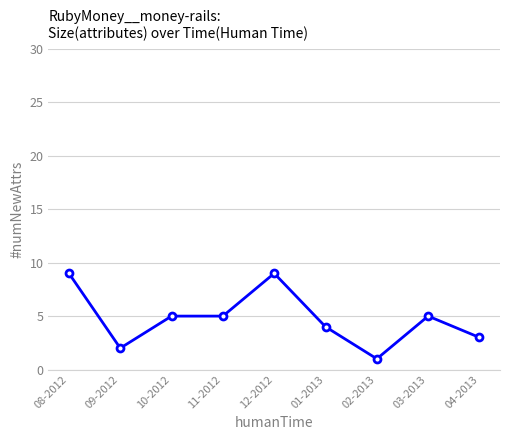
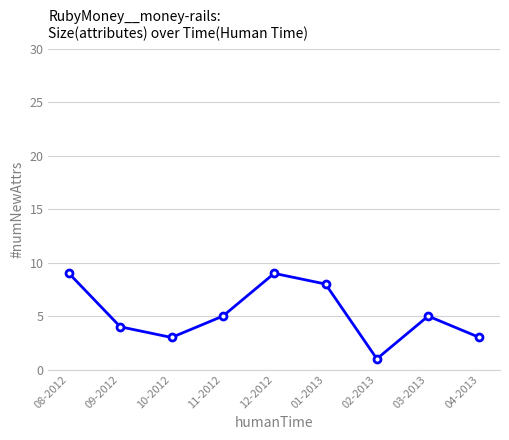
09-2012: 2 -> 4
10-2012: 5 -> 3
01-2013: 4 -> 8
